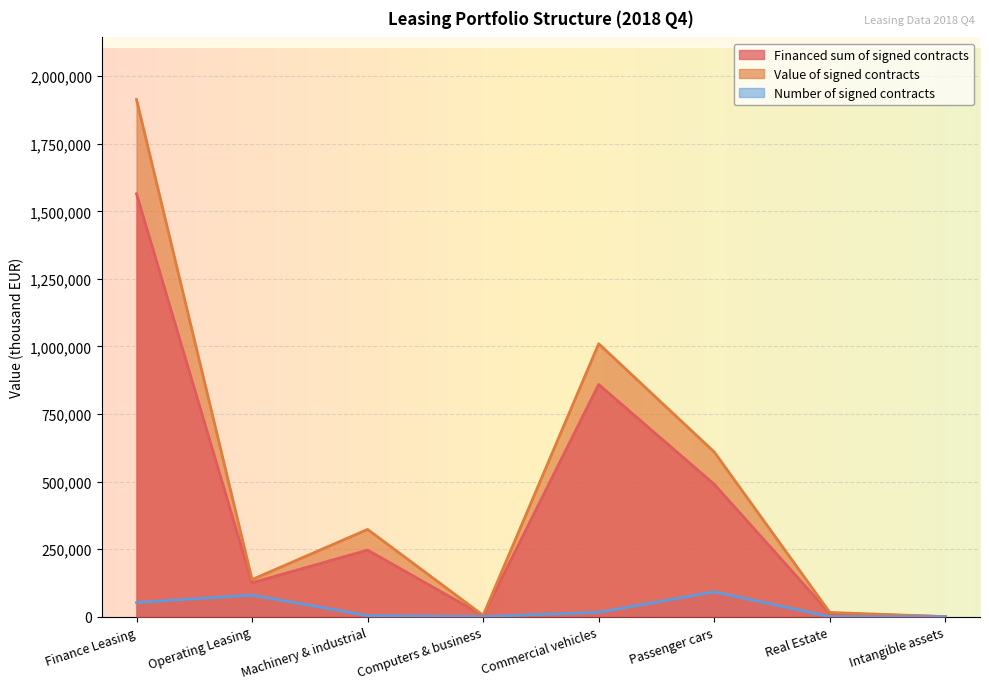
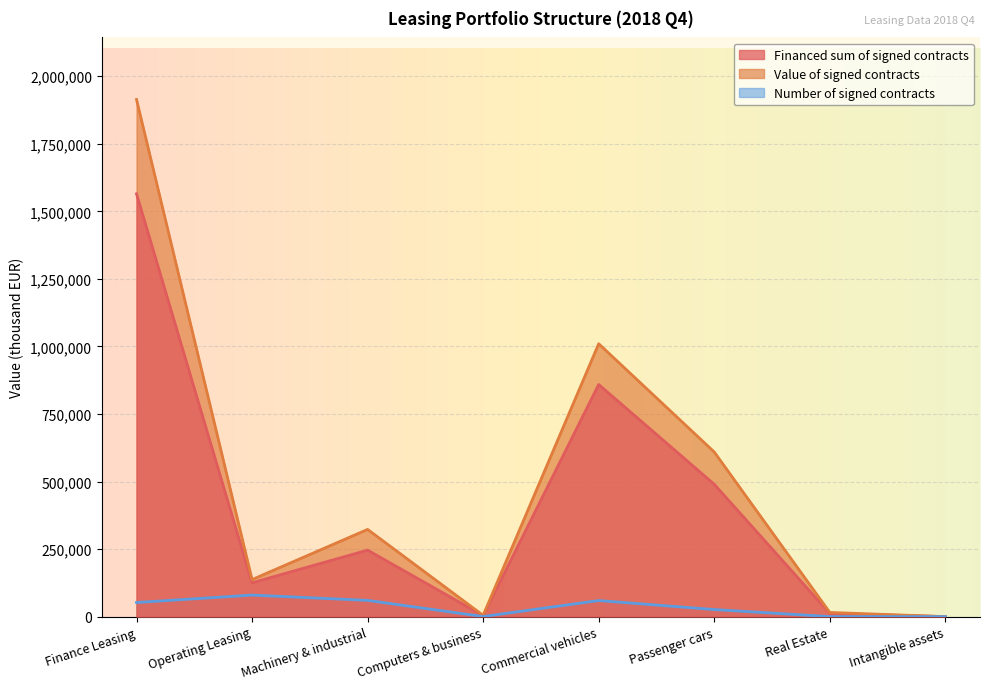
Number of signed contracts, Machinery & industrial: 0 -> 60,000
Number of signed contracts, Commercial vehicles: 20,000 -> 60,000
Number of signed contracts, Passenger cars: 90,000 -> 30,000
